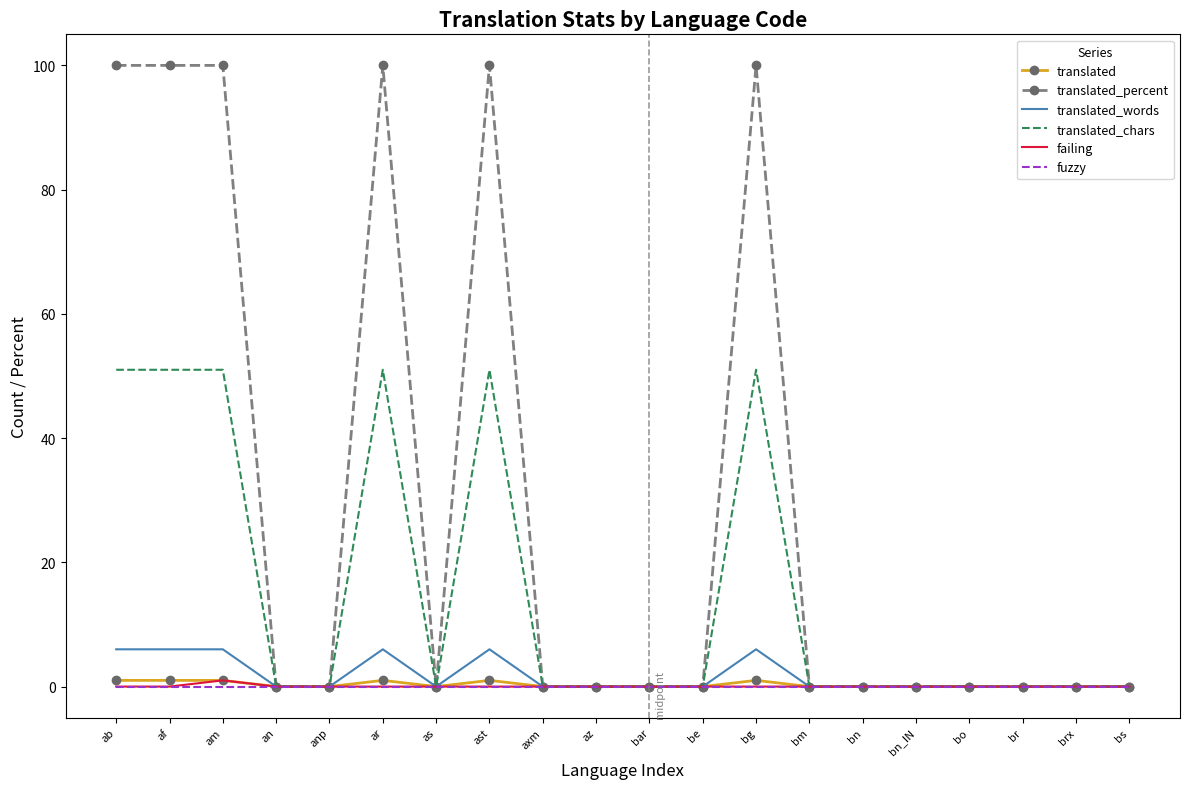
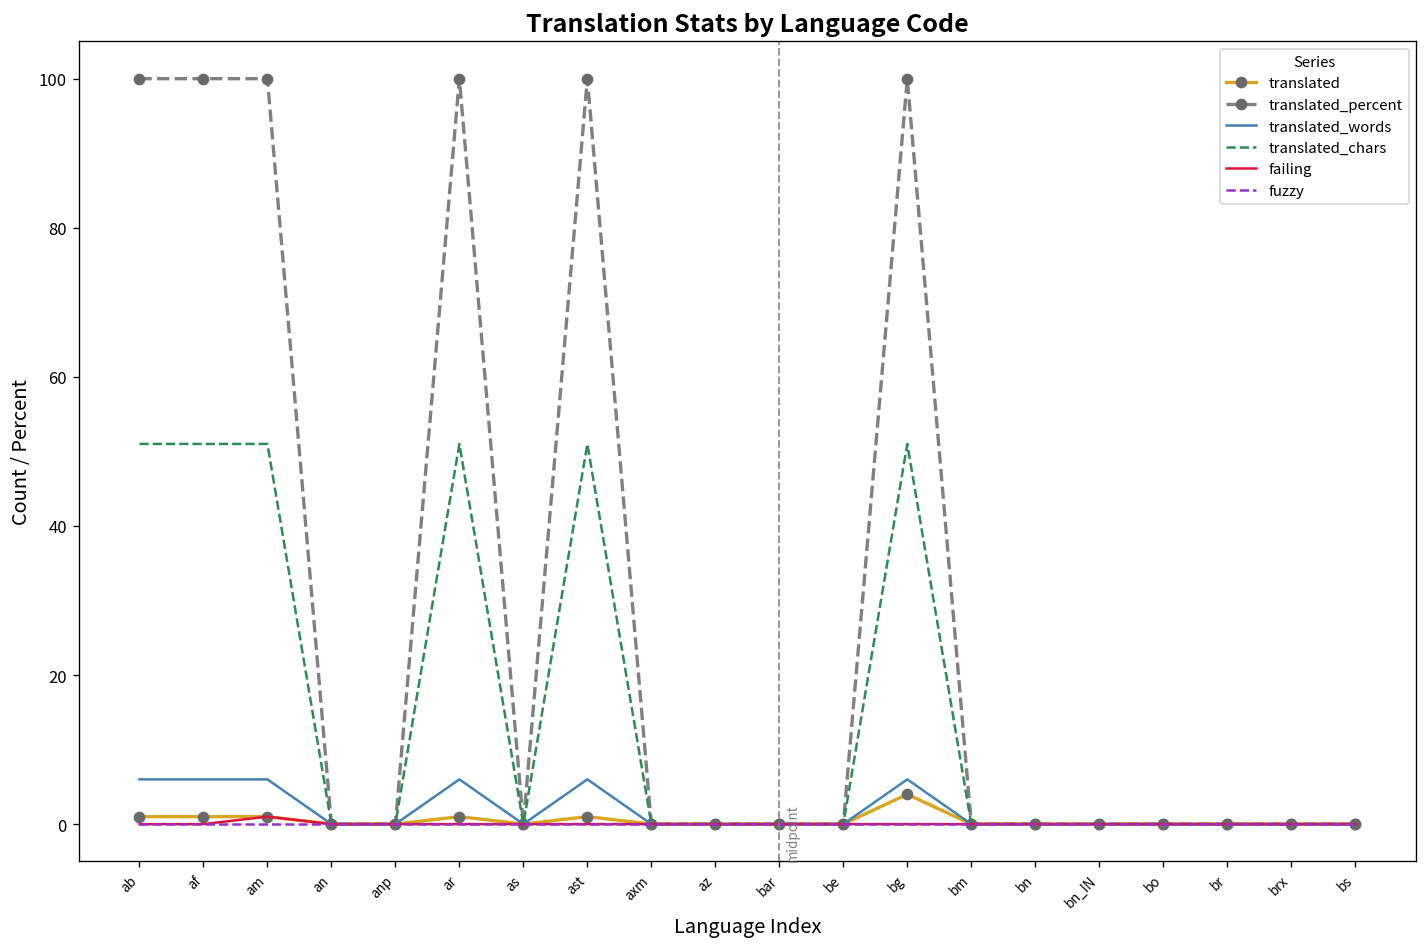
translated, bg: 1 -> 4
